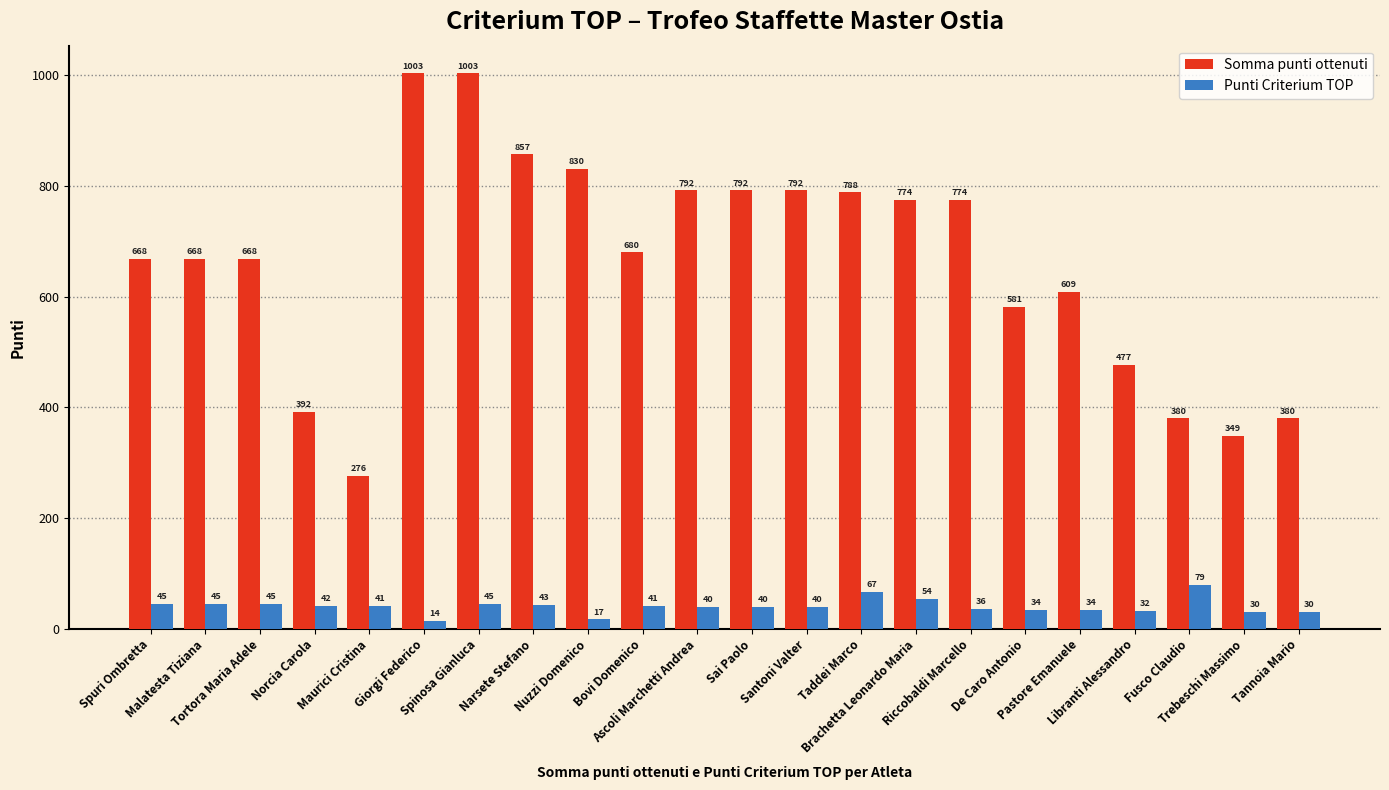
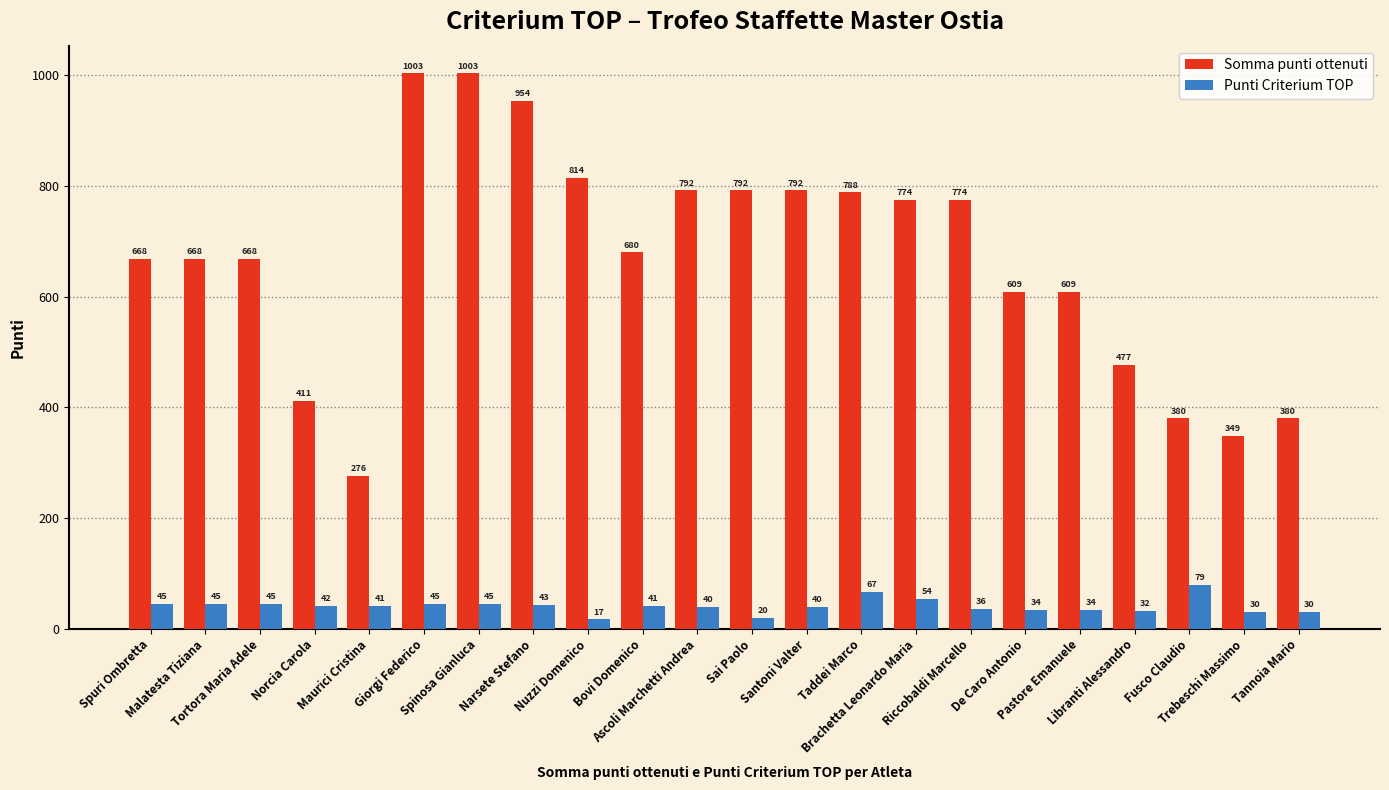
Somma punti ottenuti, Norcia Carola: 392 -> 411
Punti Criterium TOP, Giorgi Federico: 14 -> 45
Somma punti ottenuti, Narsete Stefano: 857 -> 954
Somma punti ottenuti, Nuzzi Domenico: 830 -> 814
Punti Criterium TOP, Sai Paolo: 40 -> 20
Somma punti ottenuti, De Caro Antonio: 581 -> 609
